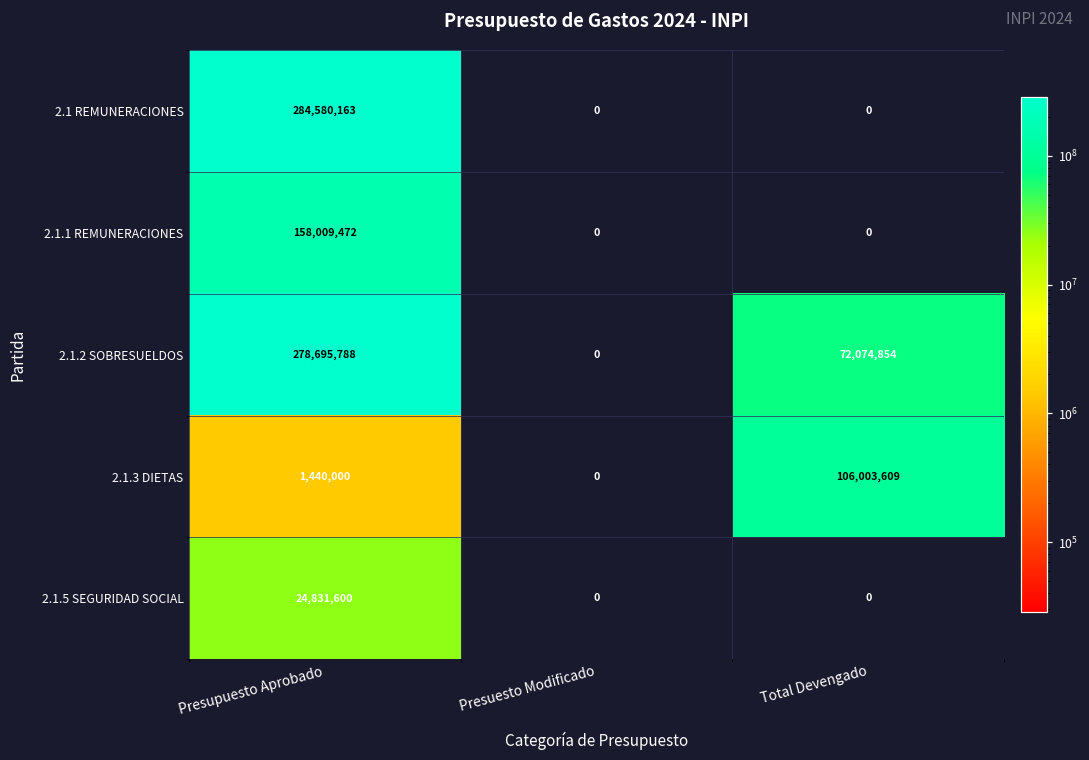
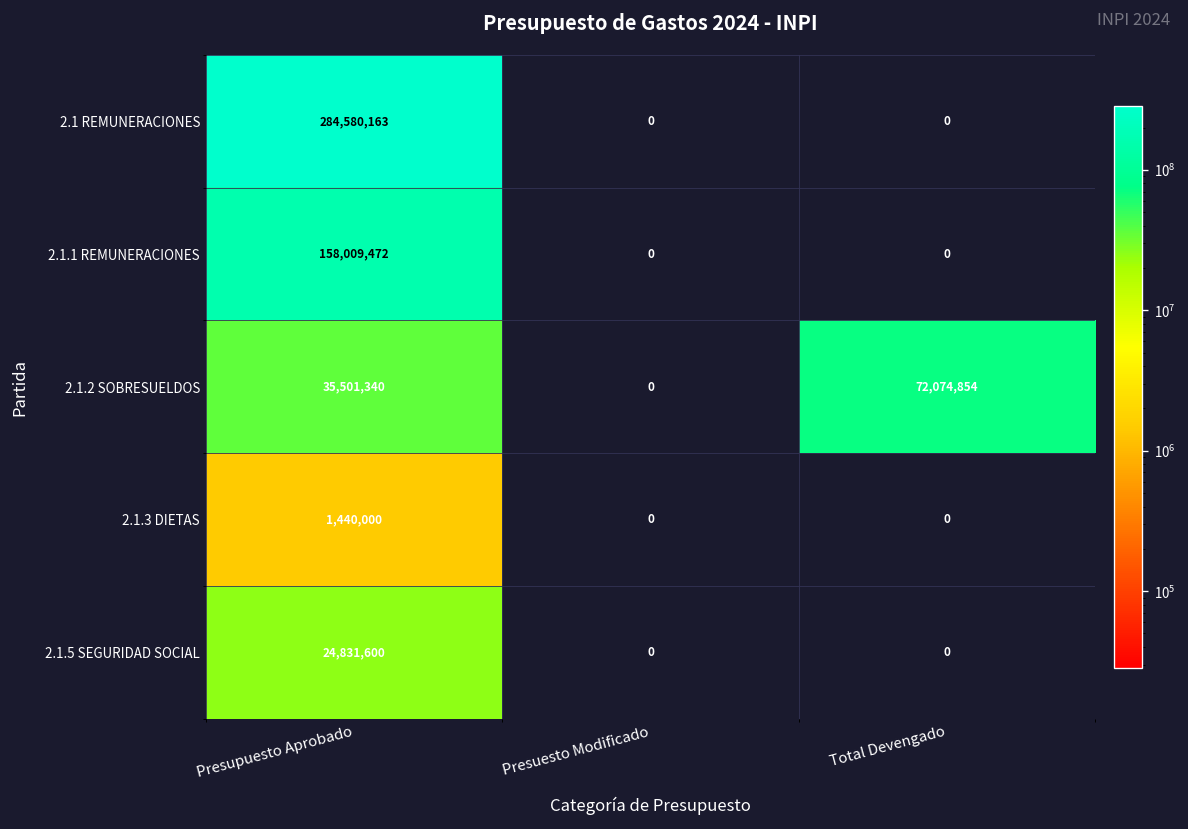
2.1.2 SOBRESUELDOS, Presupuesto Aprobado: 278,695,788 -> 35,501,340
2.1.3 DIETAS, Total Devengado: 106,003,609 -> 0
